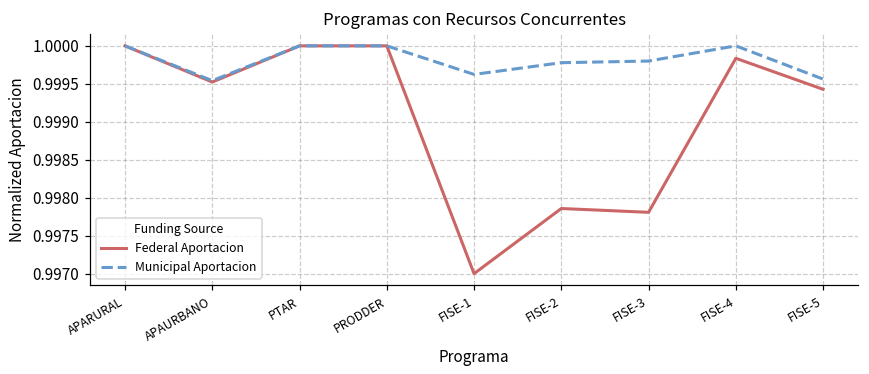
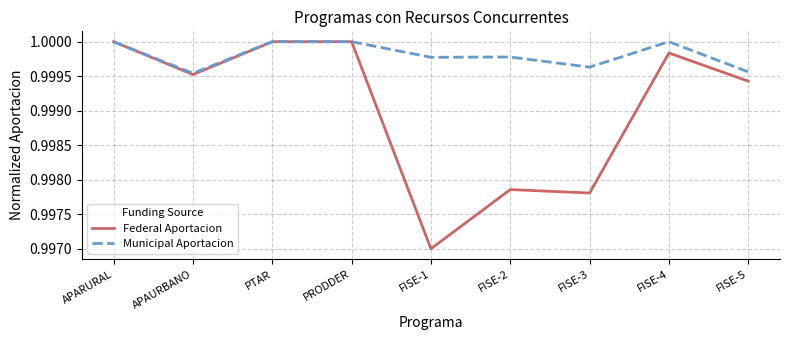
Municipal Aportacion, FISE-1: 0.9996 -> 0.9998
Municipal Aportacion, FISE-3: 0.9998 -> 0.9996
